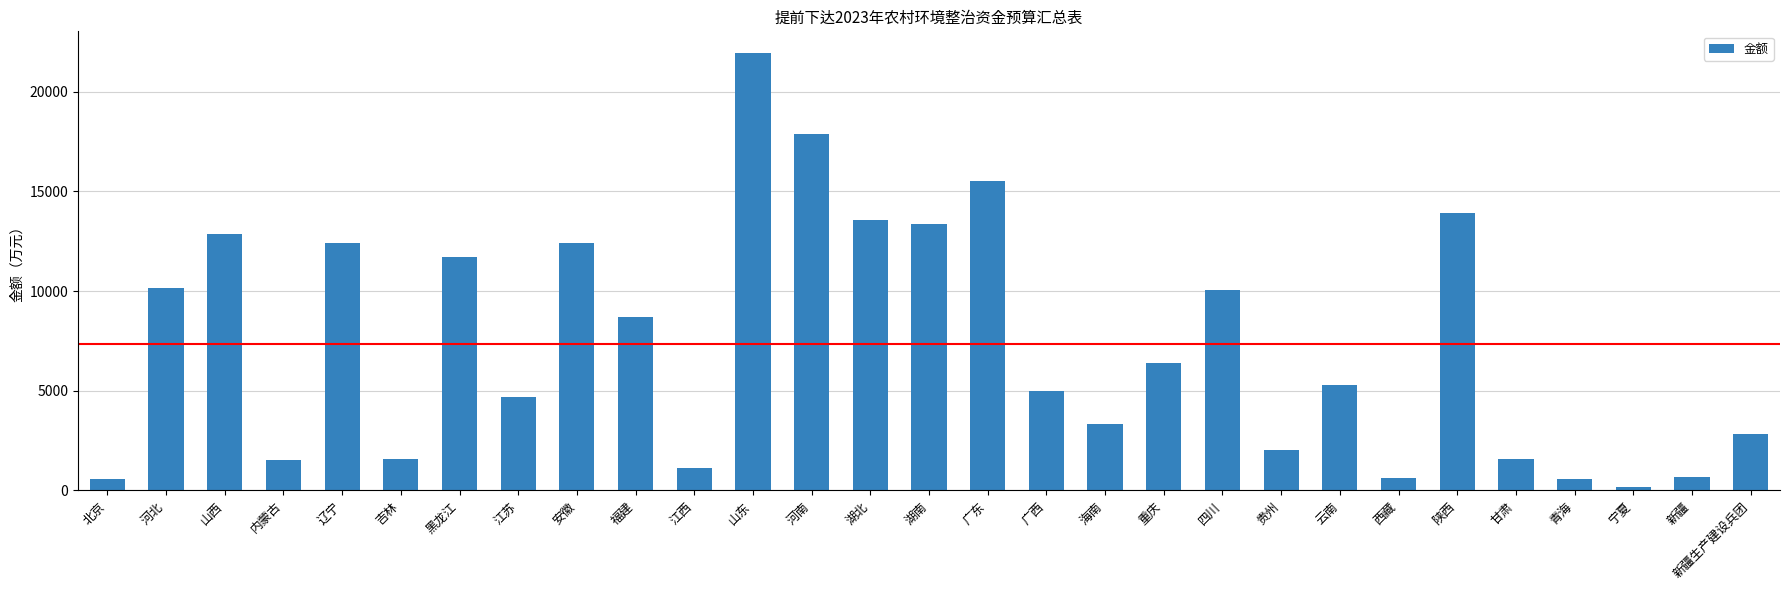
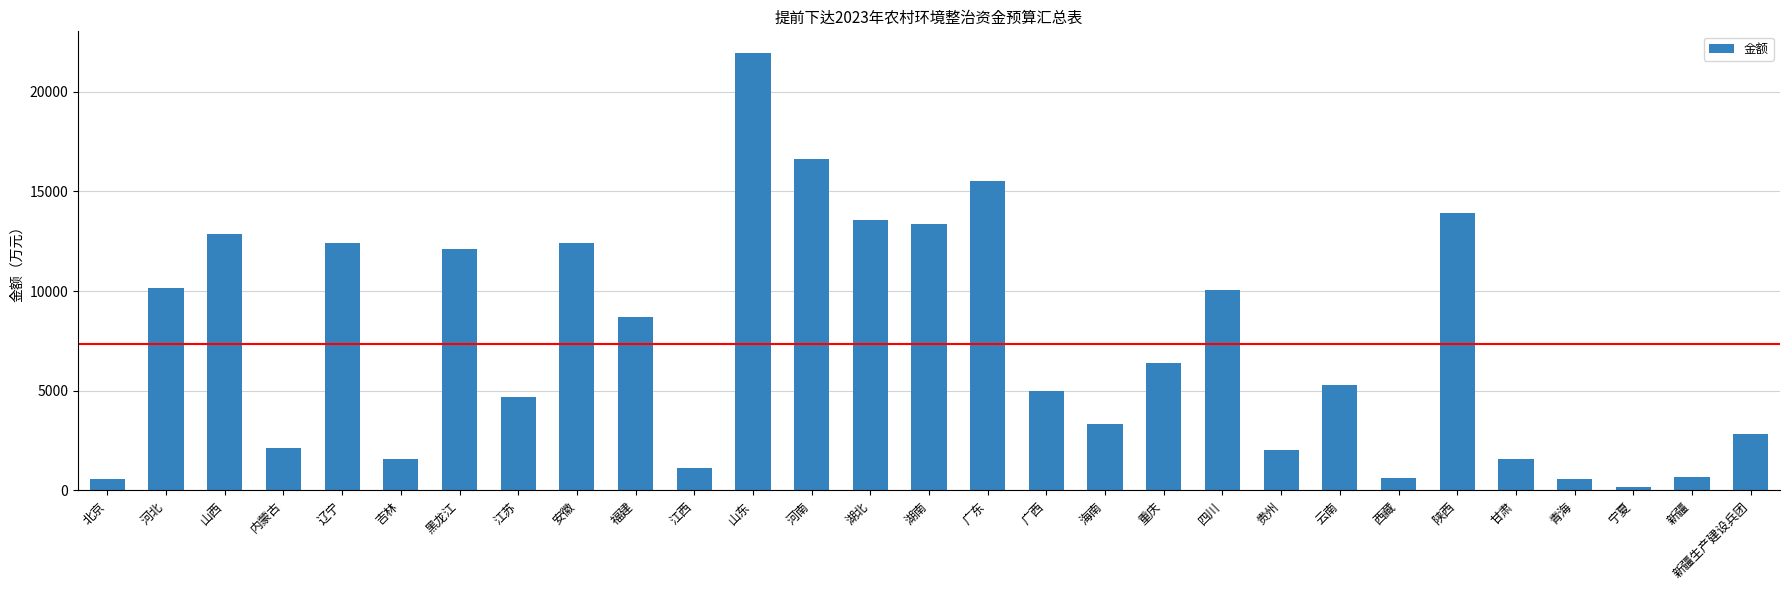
内蒙古: 1500 -> 2100
黑龙江: 11700 -> 12100
河南: 17900 -> 16600
